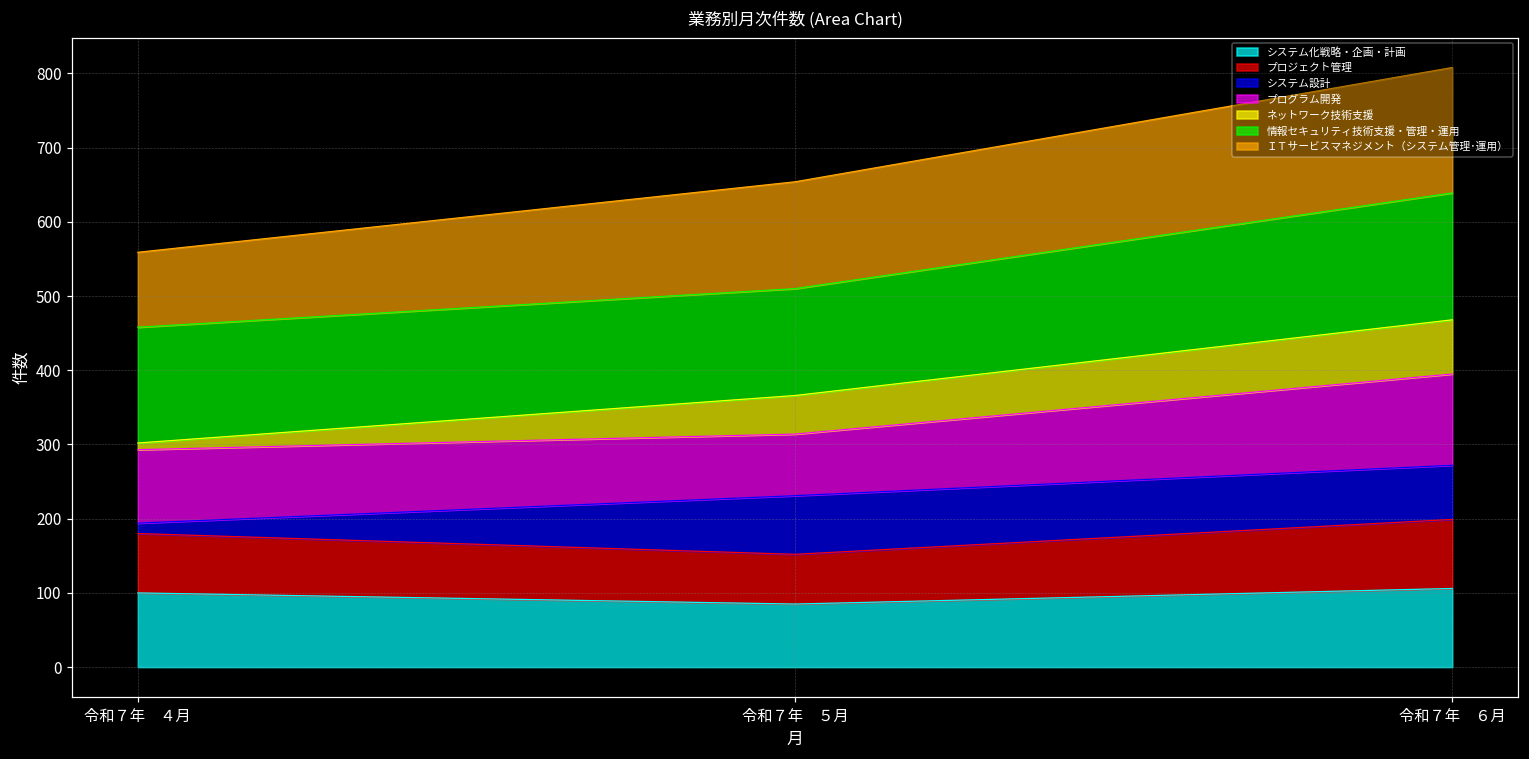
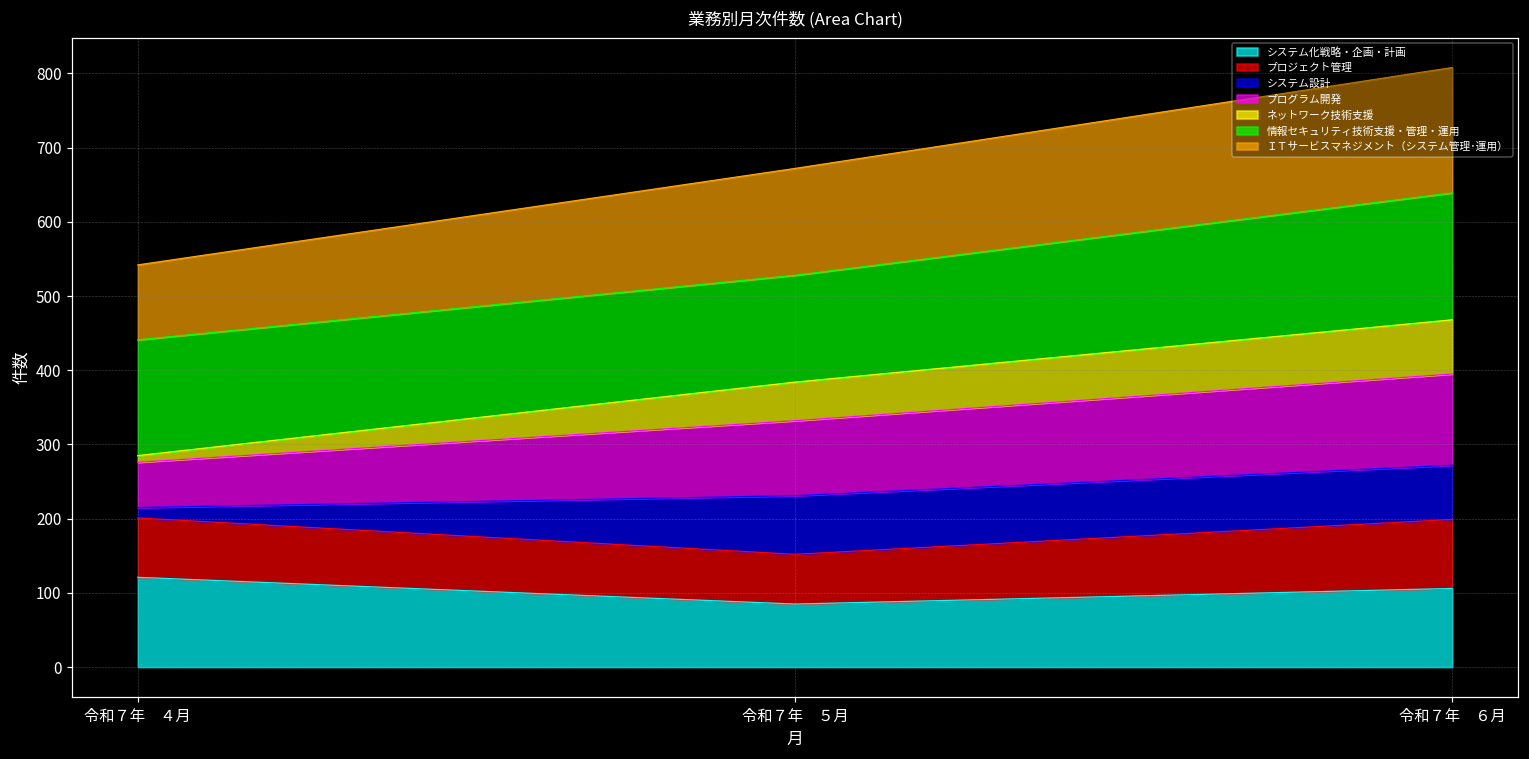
システム化戦略・企画・計画, 令和７年 ４月: 100 -> 120
プログラム開発, 令和７年 ４月: 100 -> 60
プログラム開発, 令和７年 ５月: 80 -> 100
